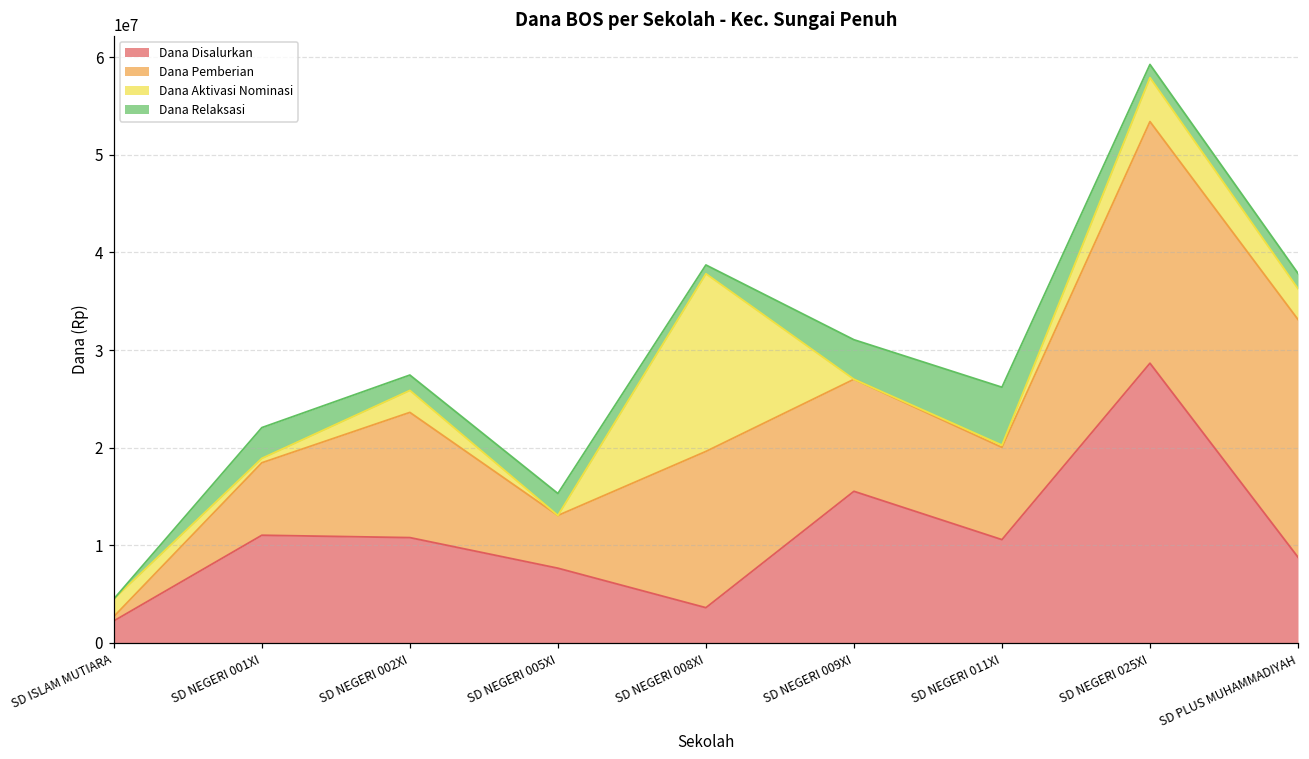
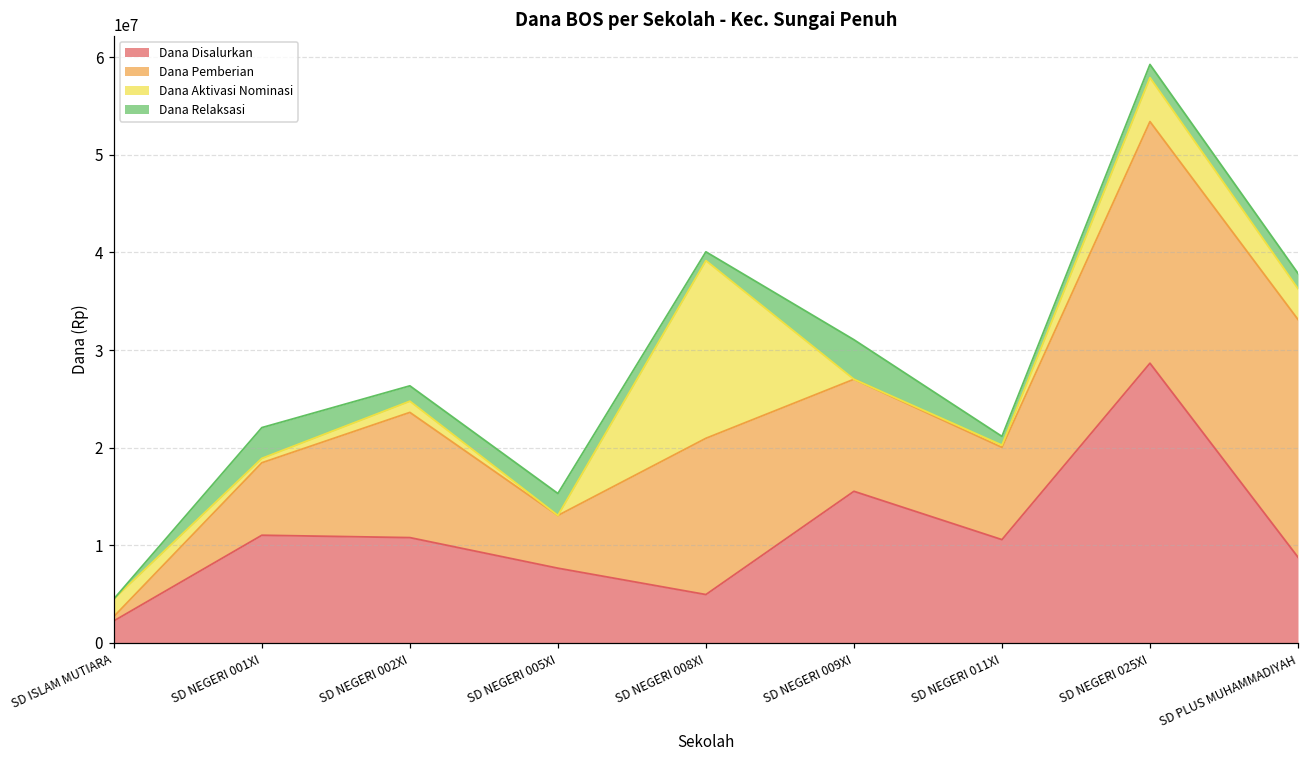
Dana Aktivasi Nominasi, SD NEGERI 002XI: 2000000 -> 1000000
Dana Disalurkan, SD NEGERI 008XI: 4000000 -> 5000000
Dana Relaksasi, SD NEGERI 011XI: 6000000 -> 1000000
